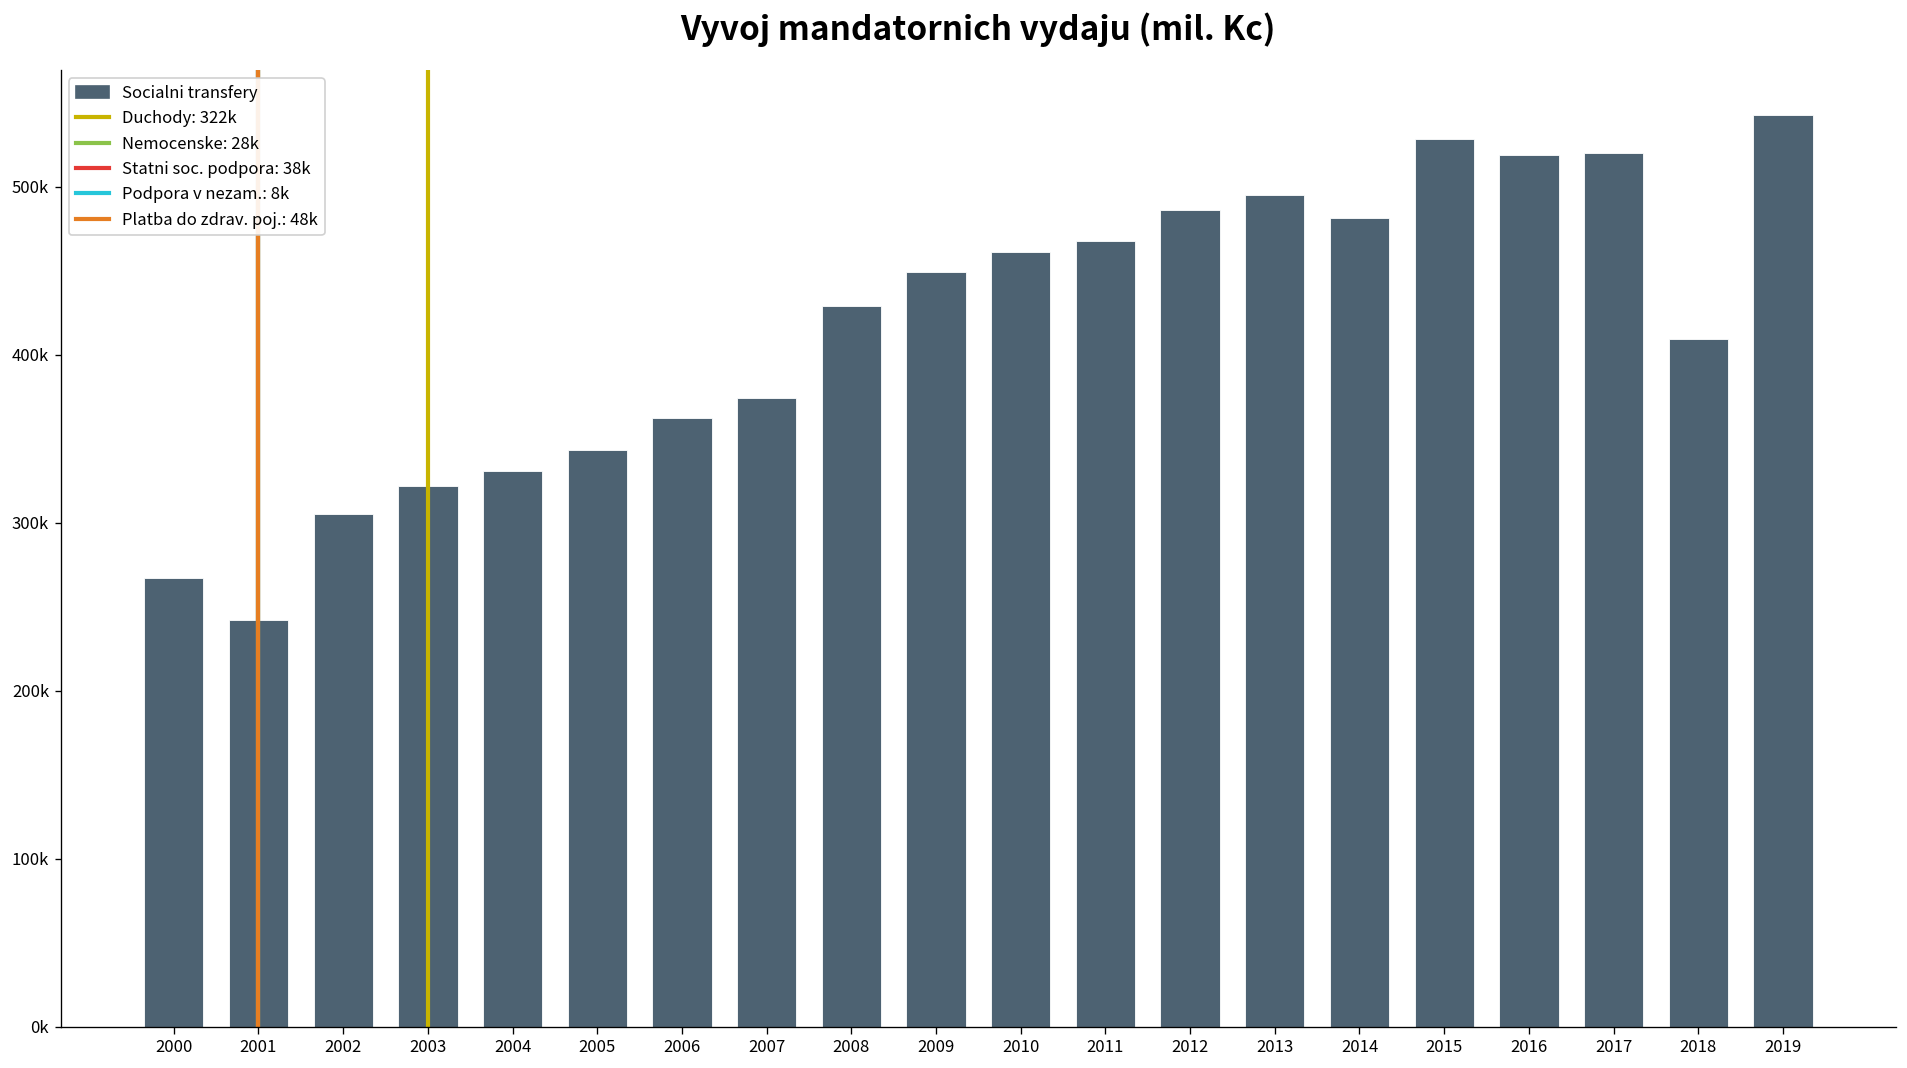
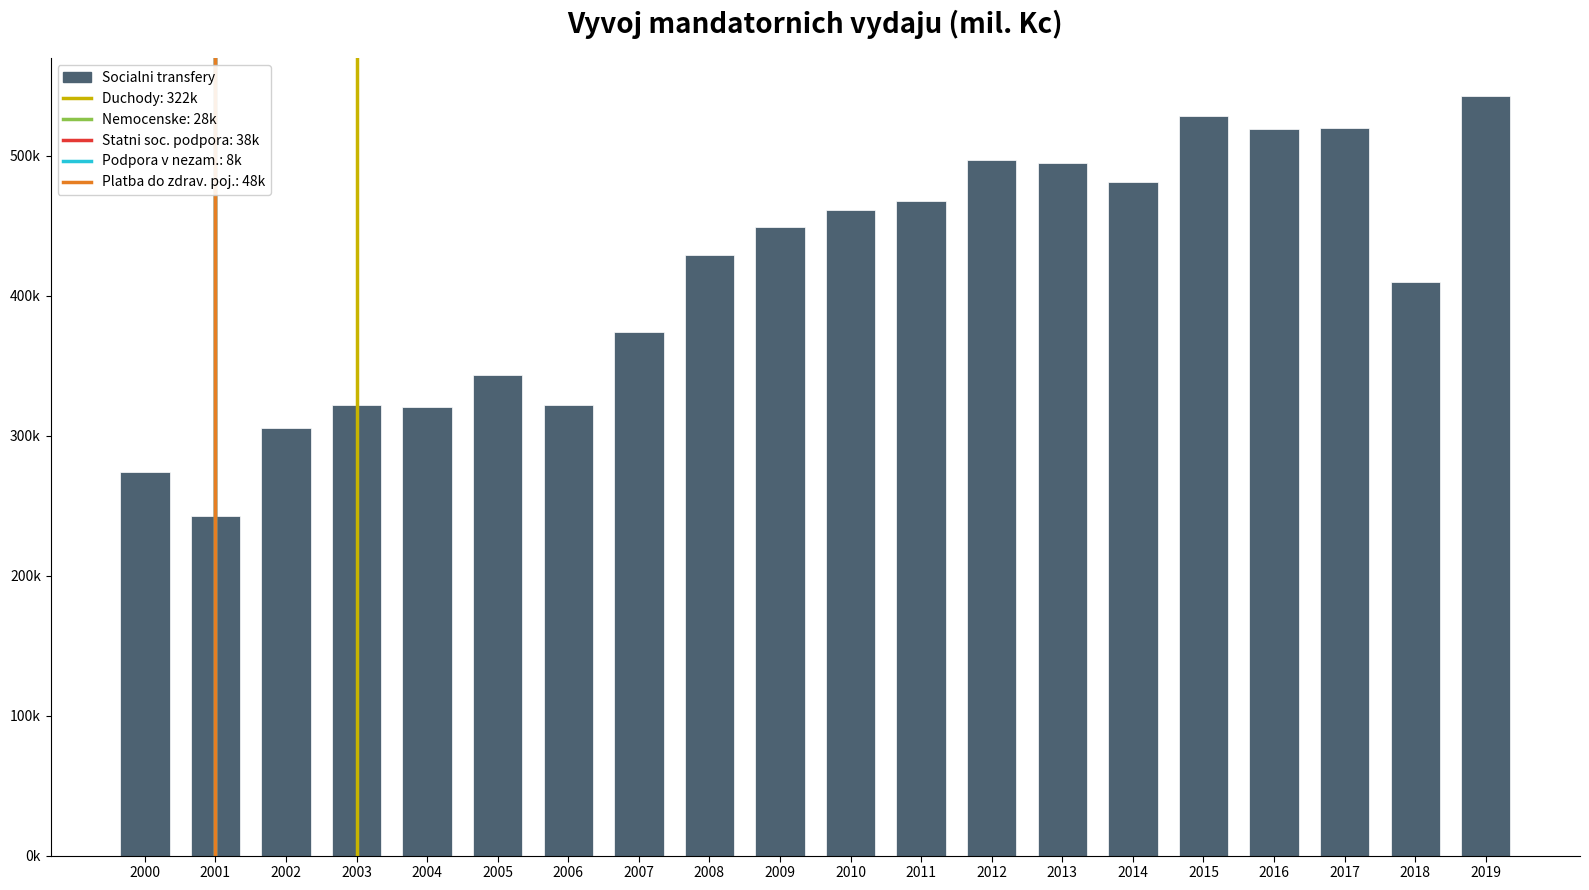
2000: 267000 -> 274000
2004: 331000 -> 321000
2006: 363000 -> 322000
2012: 486000 -> 497000
